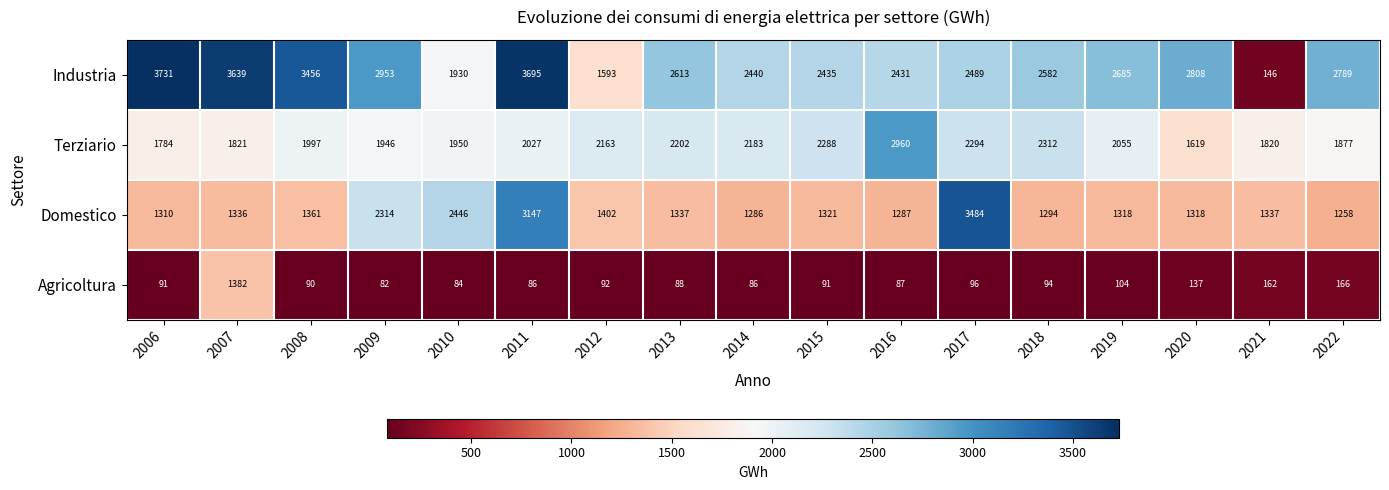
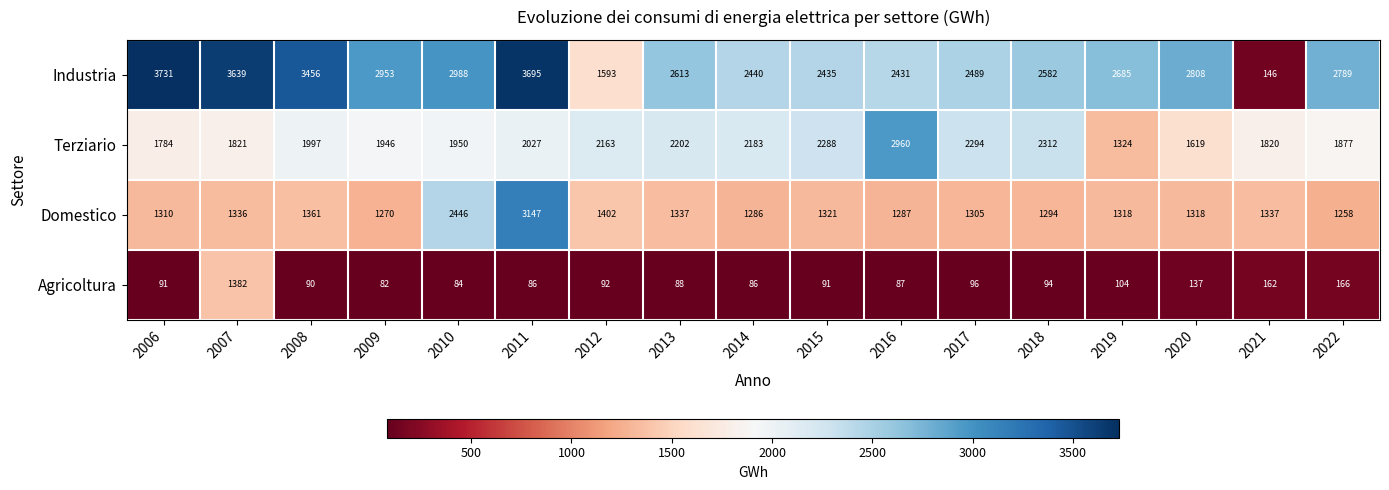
Industria, 2010: 1930 -> 2988
Terziario, 2019: 2055 -> 1324
Domestico, 2009: 2314 -> 1270
Domestico, 2017: 3484 -> 1305
